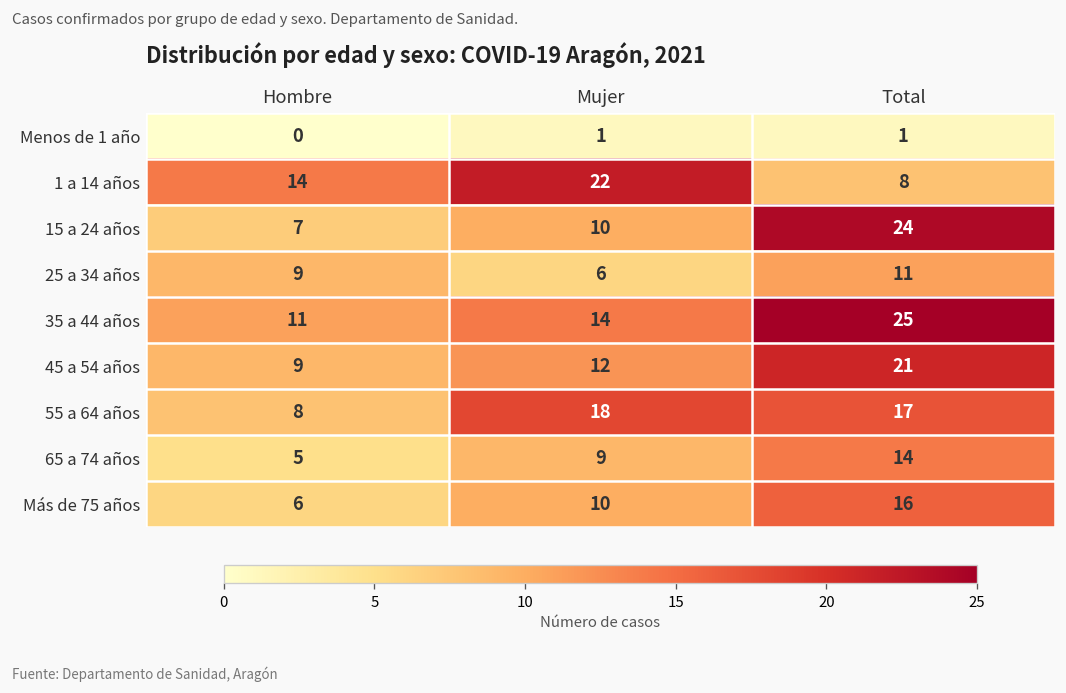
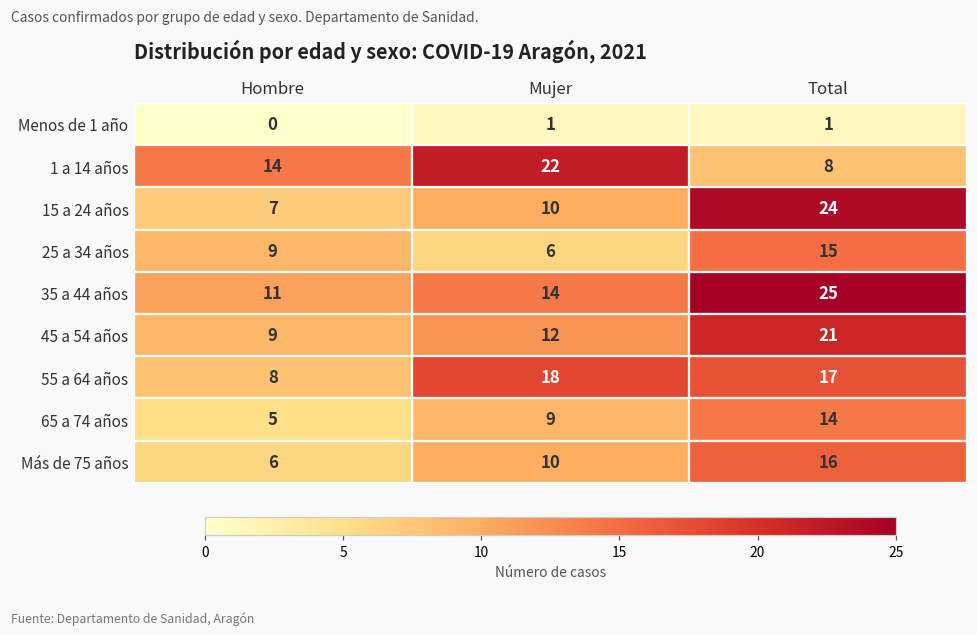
25 a 34 años, Total: 11 -> 15
